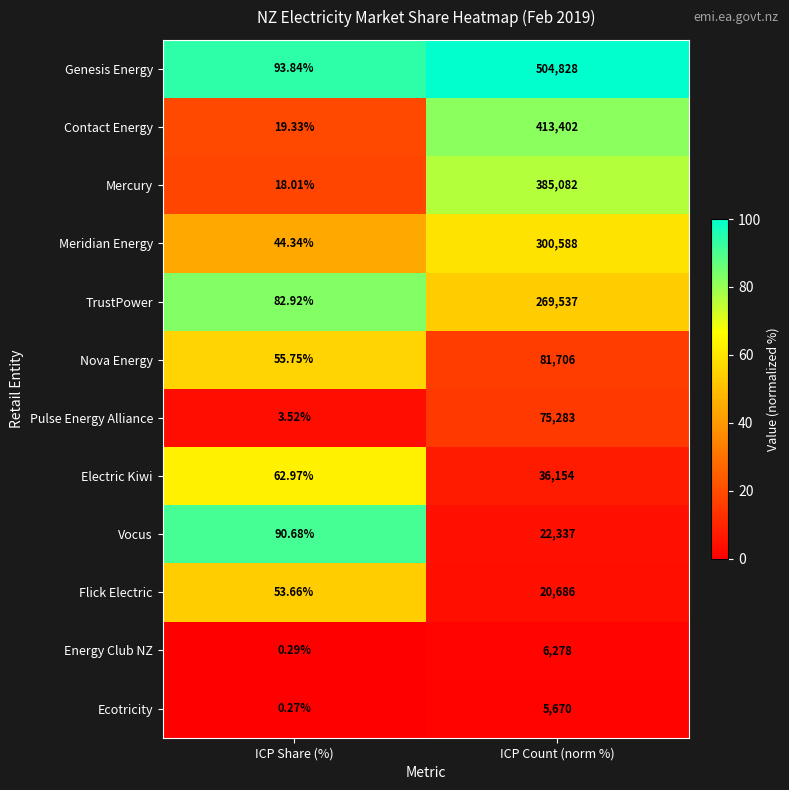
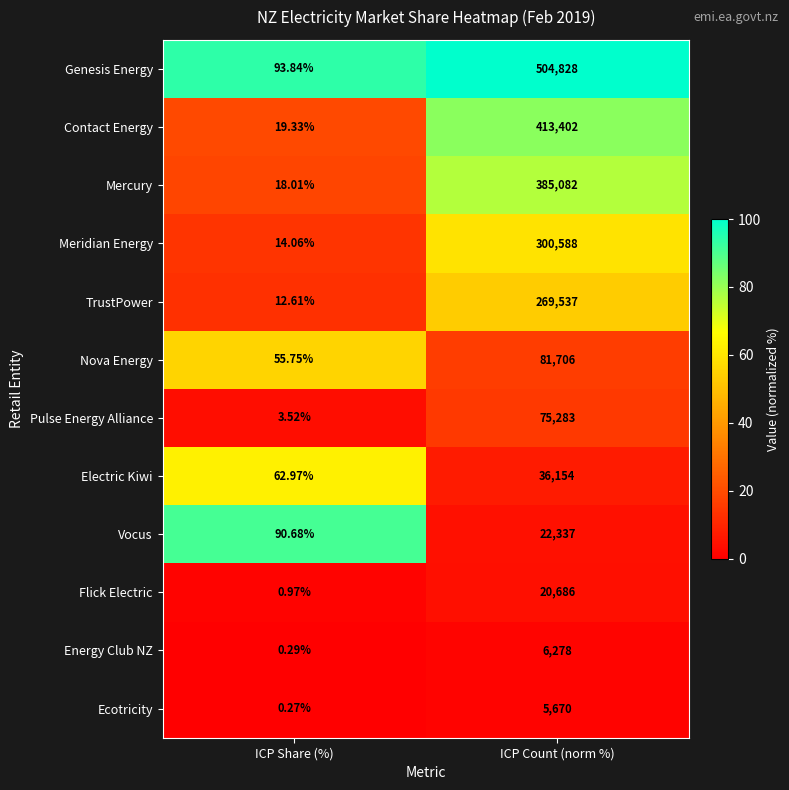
Meridian Energy, ICP Share (%): 44.34% -> 14.06%
TrustPower, ICP Share (%): 82.92% -> 12.61%
Flick Electric, ICP Share (%): 53.66% -> 0.97%
